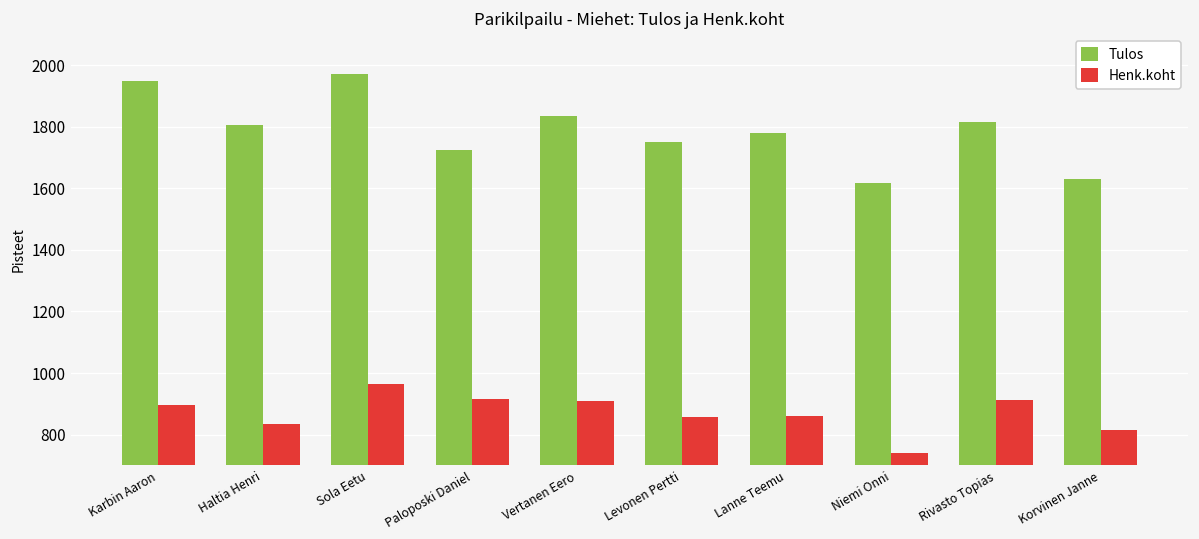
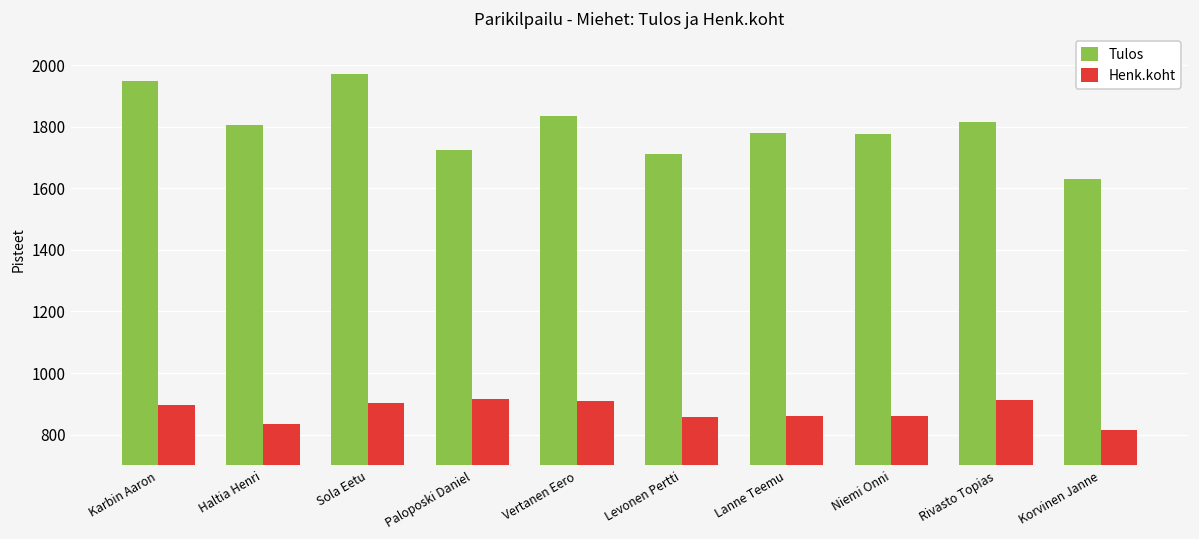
Henk.koht, Sola Eetu: 970 -> 900
Tulos, Levonen Pertti: 1750 -> 1710
Tulos, Niemi Onni: 1620 -> 1780
Henk.koht, Niemi Onni: 740 -> 860
